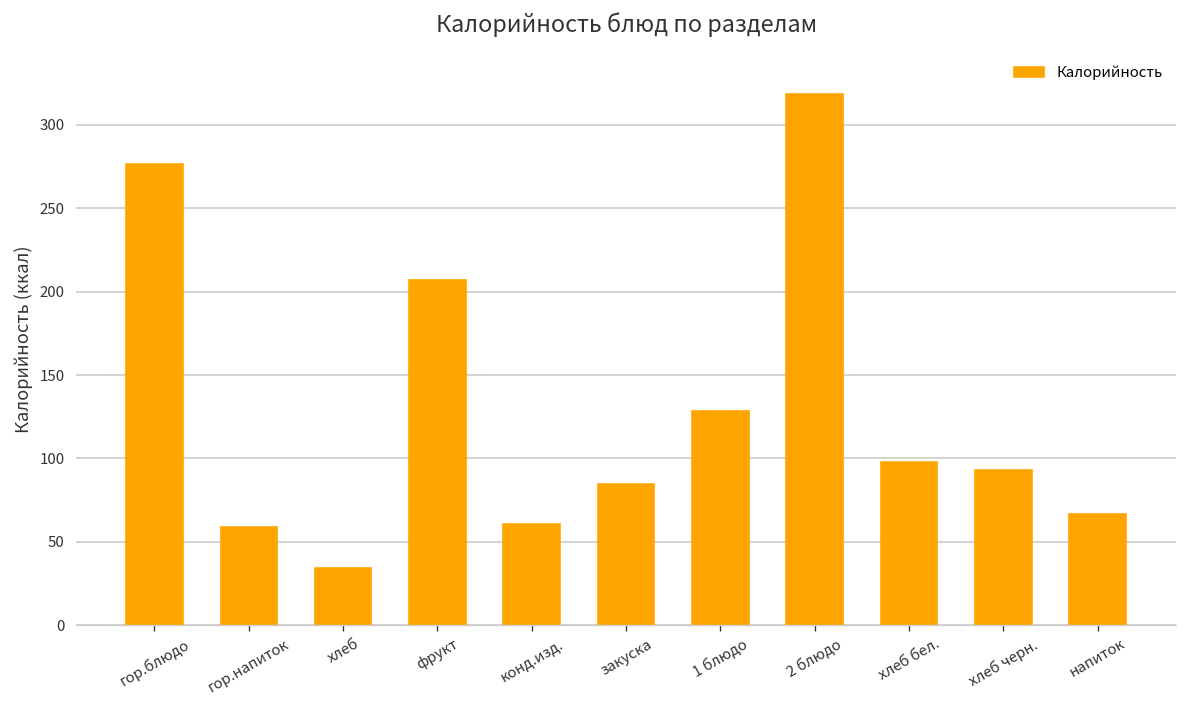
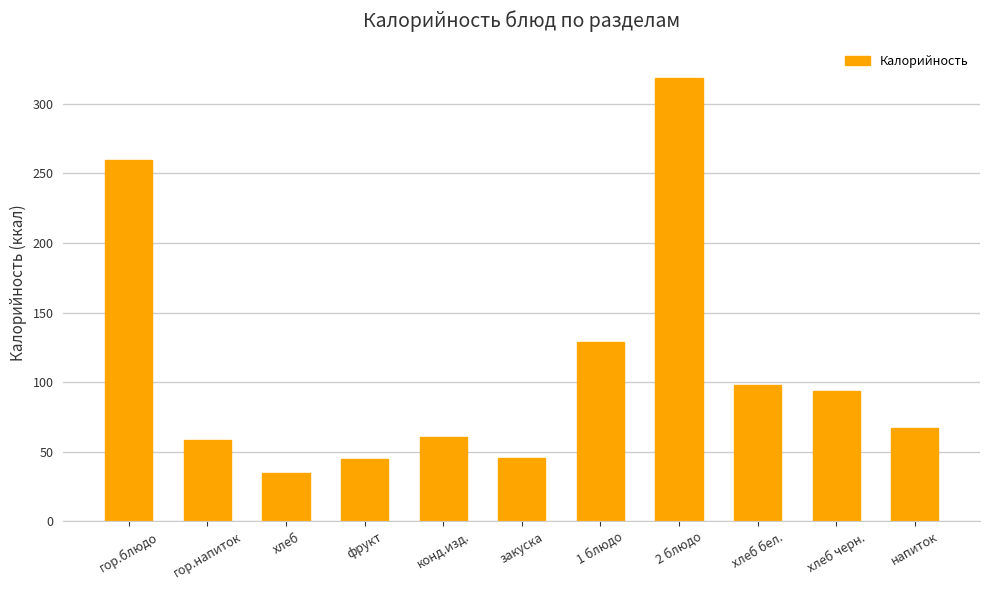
гор.блюдо: 276 -> 259
фрукт: 207 -> 45
закуска: 85 -> 46
